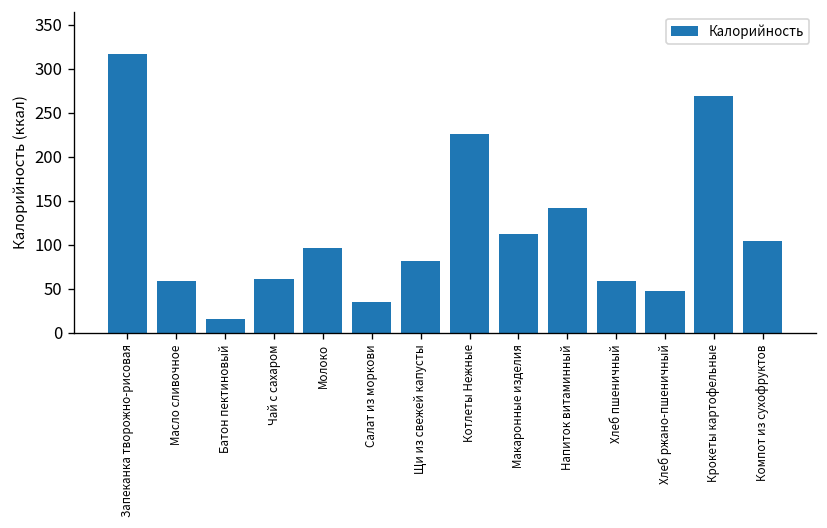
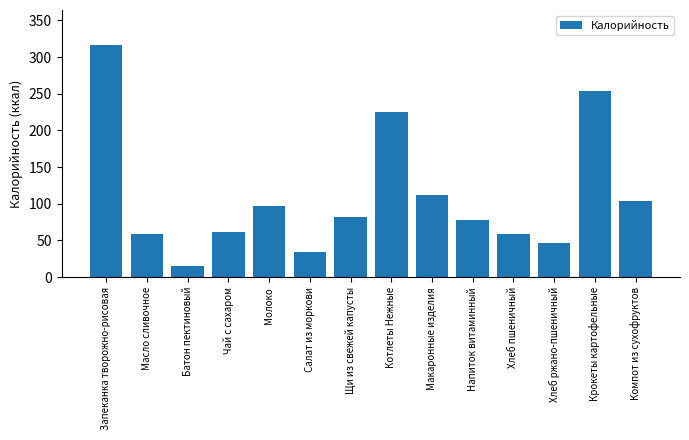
Напиток витаминный: 140 -> 80
Крокеты картофельные: 270 -> 250
